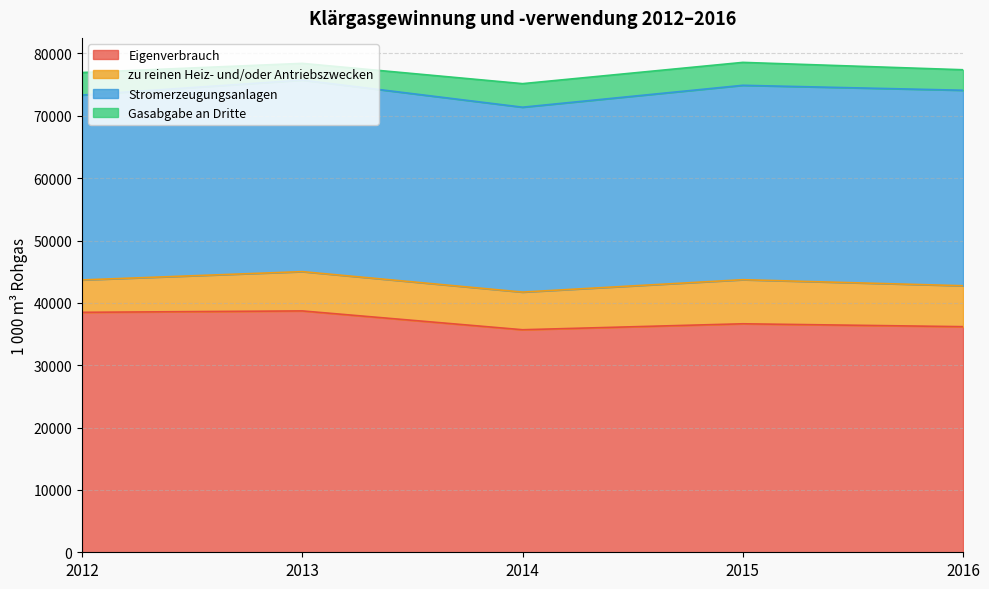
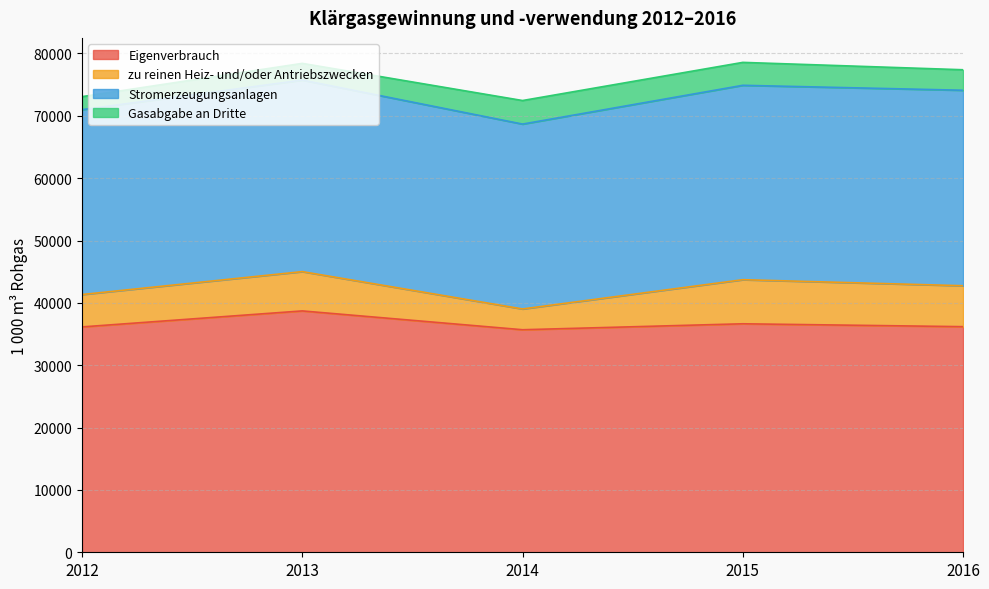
Eigenverbrauch, 2012: 38000 -> 36000
Gasabgabe an Dritte, 2012: 4000 -> 2000
zu reinen Heiz- und/oder Antriebszwecken, 2014: 6000 -> 3000
